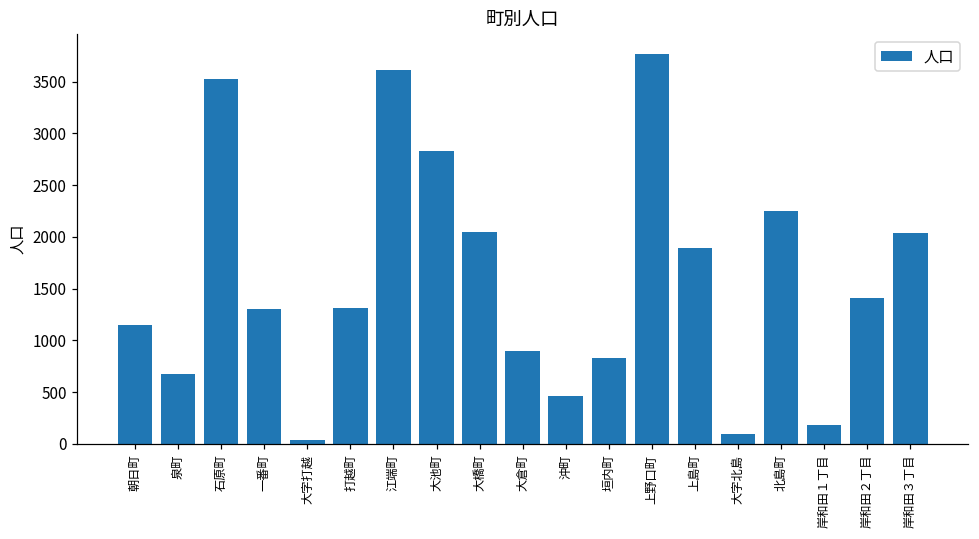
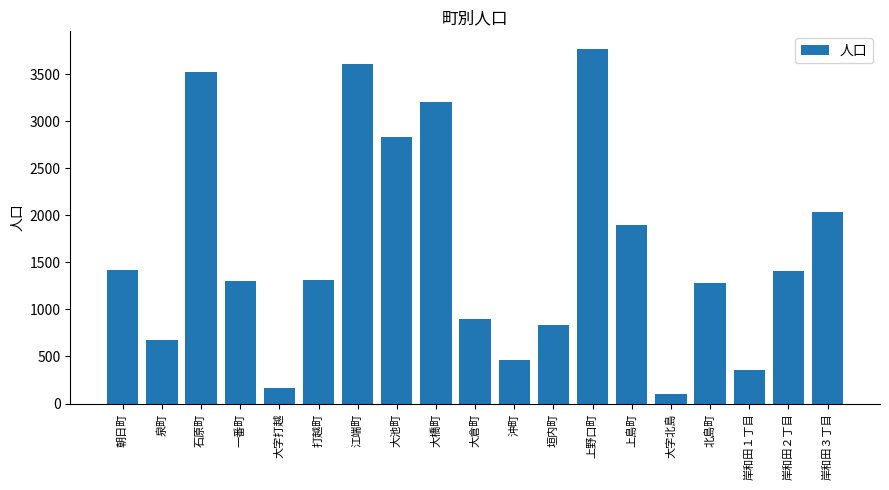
朝日町: 1200 -> 1400
大字打越: 0 -> 200
大橋町: 2000 -> 3200
北島町: 2300 -> 1300
岸和田１丁目: 200 -> 400
